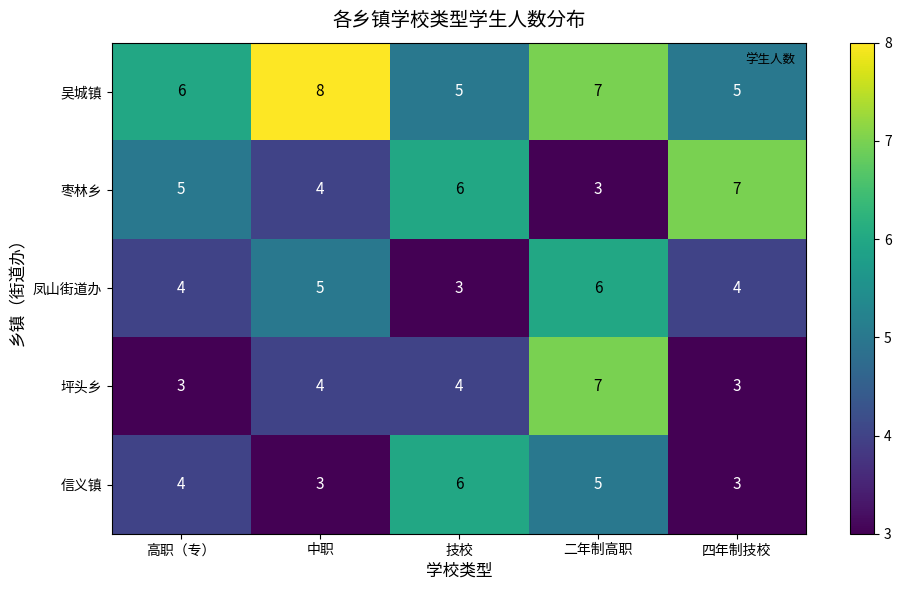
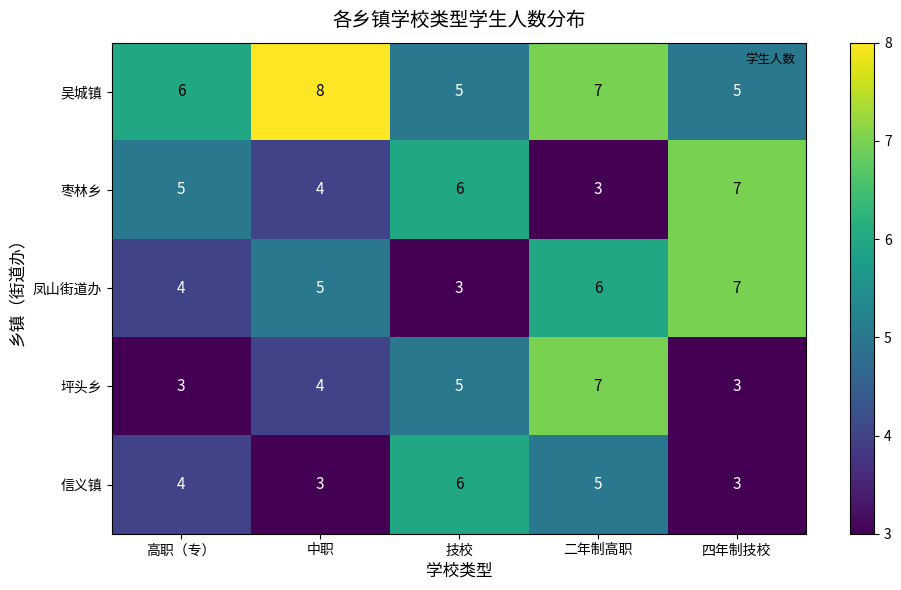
凤山街道办, 四年制技校: 4 -> 7
坪头乡, 技校: 4 -> 5
